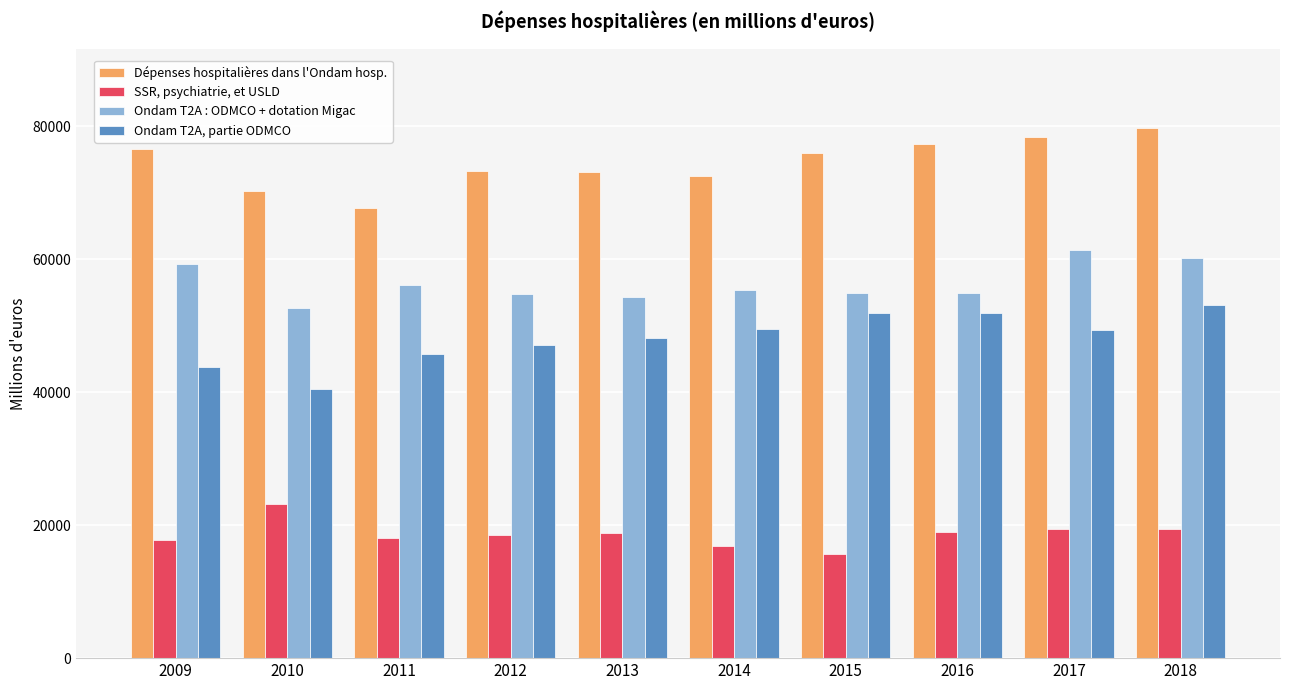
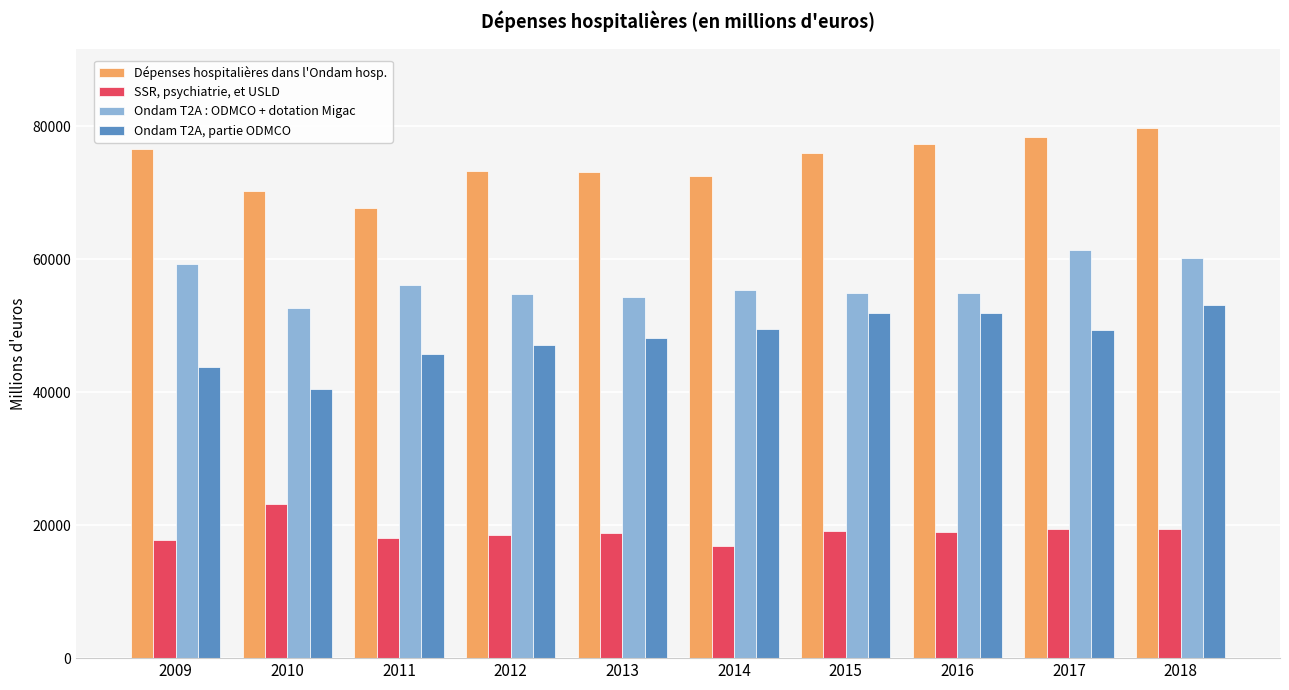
SSR, psychiatrie, et USLD, 2015: 16000 -> 19000
